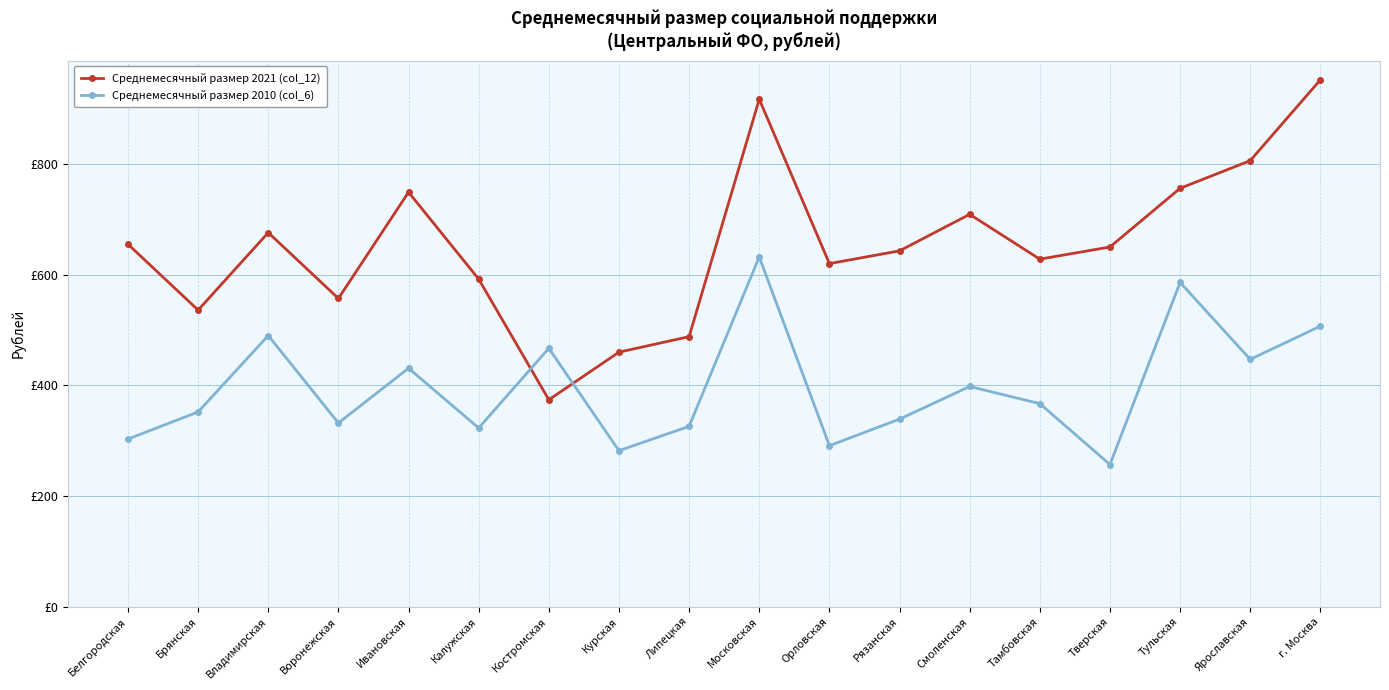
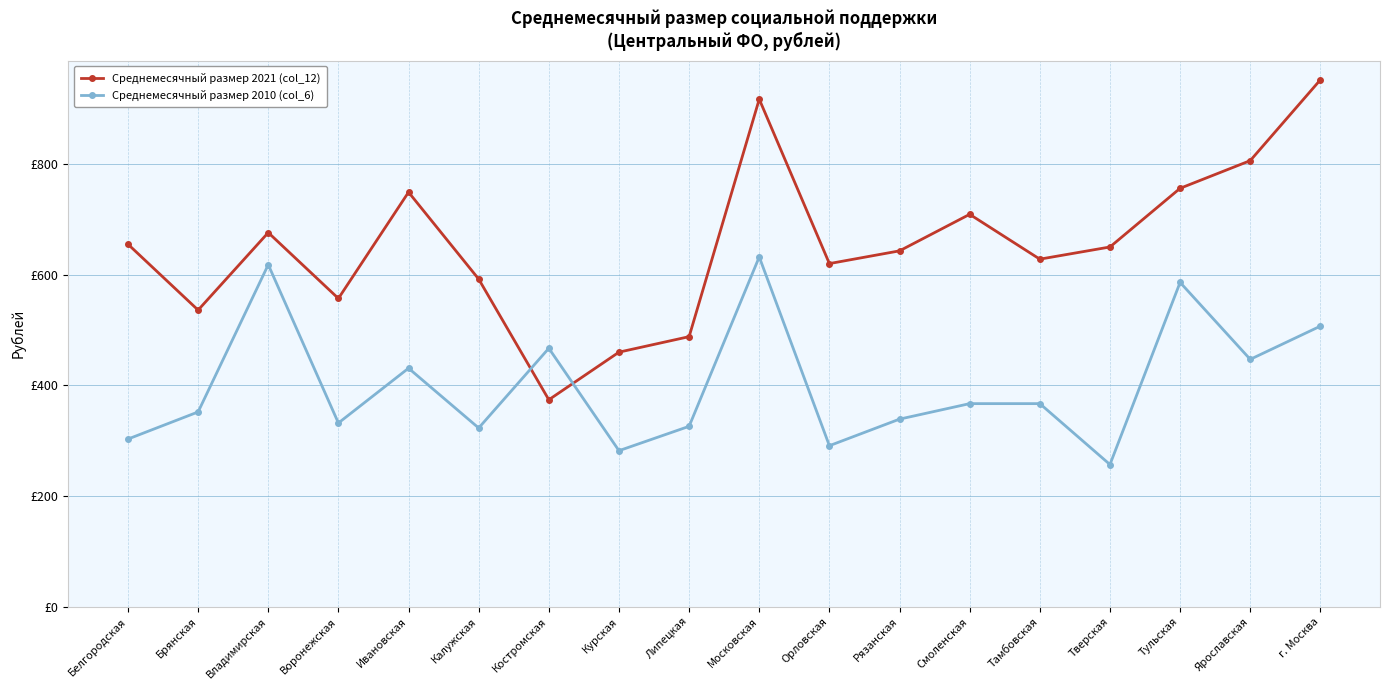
Среднемесячный размер 2010 (col_6), Владимирская: £490 -> £620
Среднемесячный размер 2010 (col_6), Смоленская: £400 -> £370
